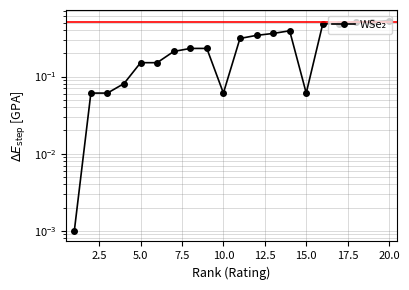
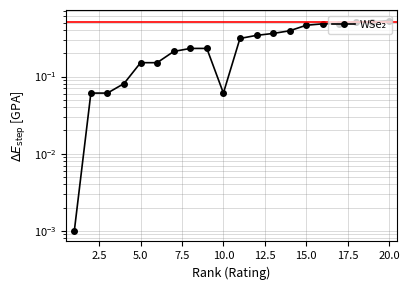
15.0: 0.06 -> 0.5
